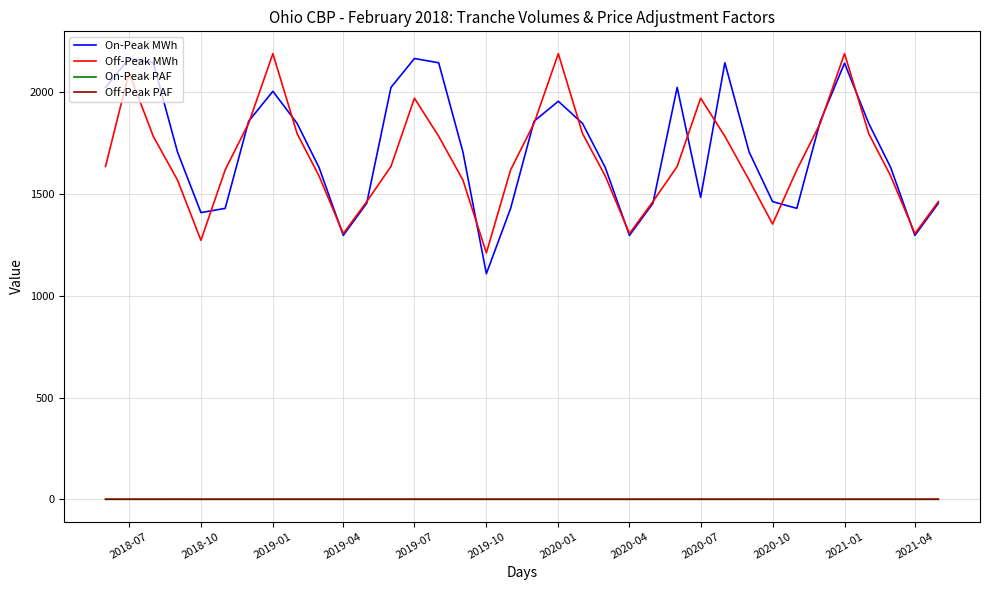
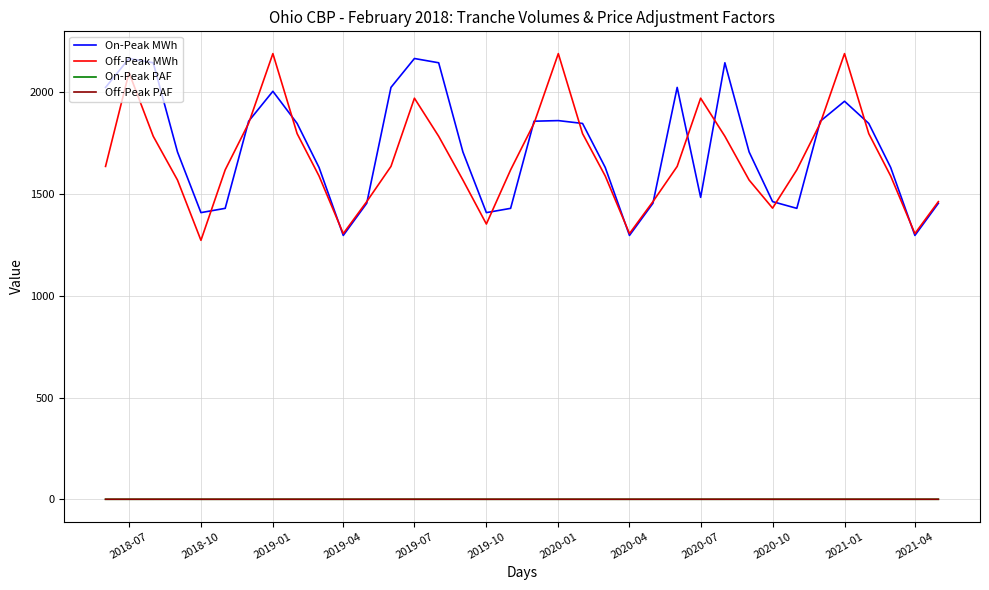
On-Peak MWh, 2019-10: 1110 -> 1410
Off-Peak MWh, 2019-10: 1210 -> 1350
On-Peak MWh, 2020-01: 1960 -> 1860
Off-Peak MWh, 2020-10: 1350 -> 1430
On-Peak MWh, 2021-01: 2140 -> 1960
